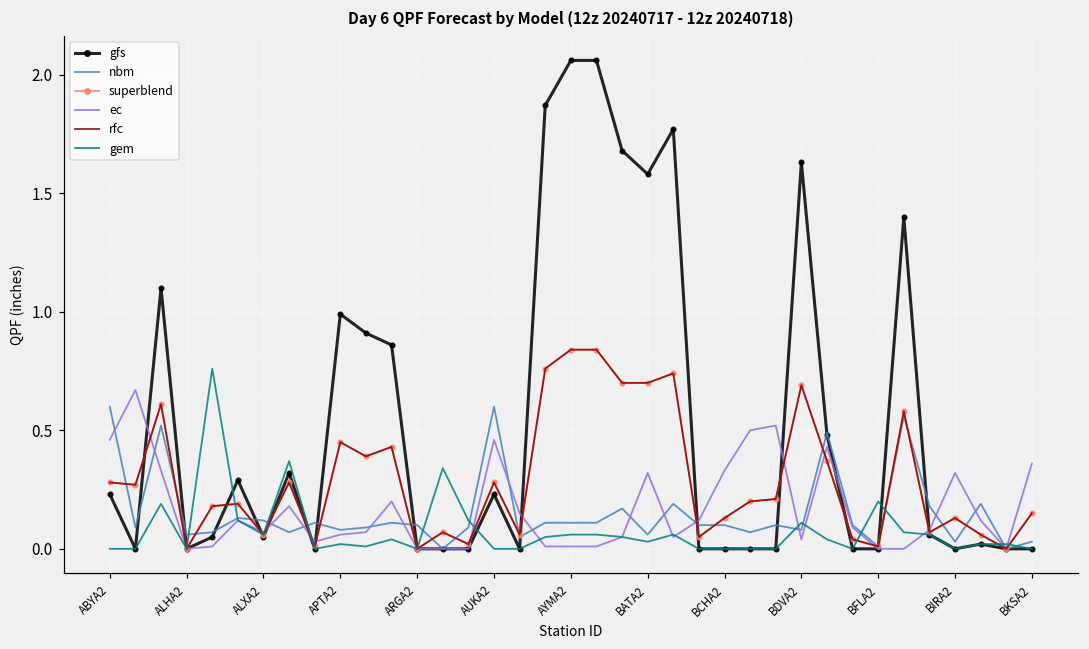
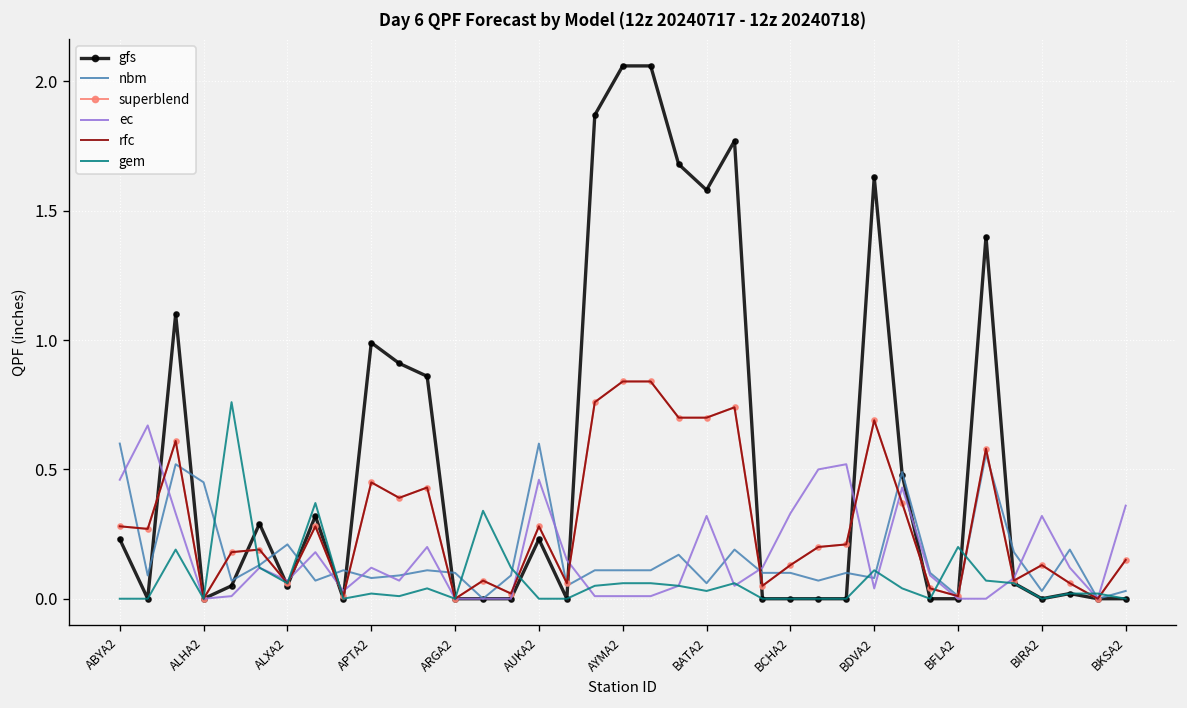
nbm, ALHA2: 0.06 -> 0.45
nbm, ALXA2: 0.12 -> 0.21
ec, APTA2: 0.06 -> 0.12
